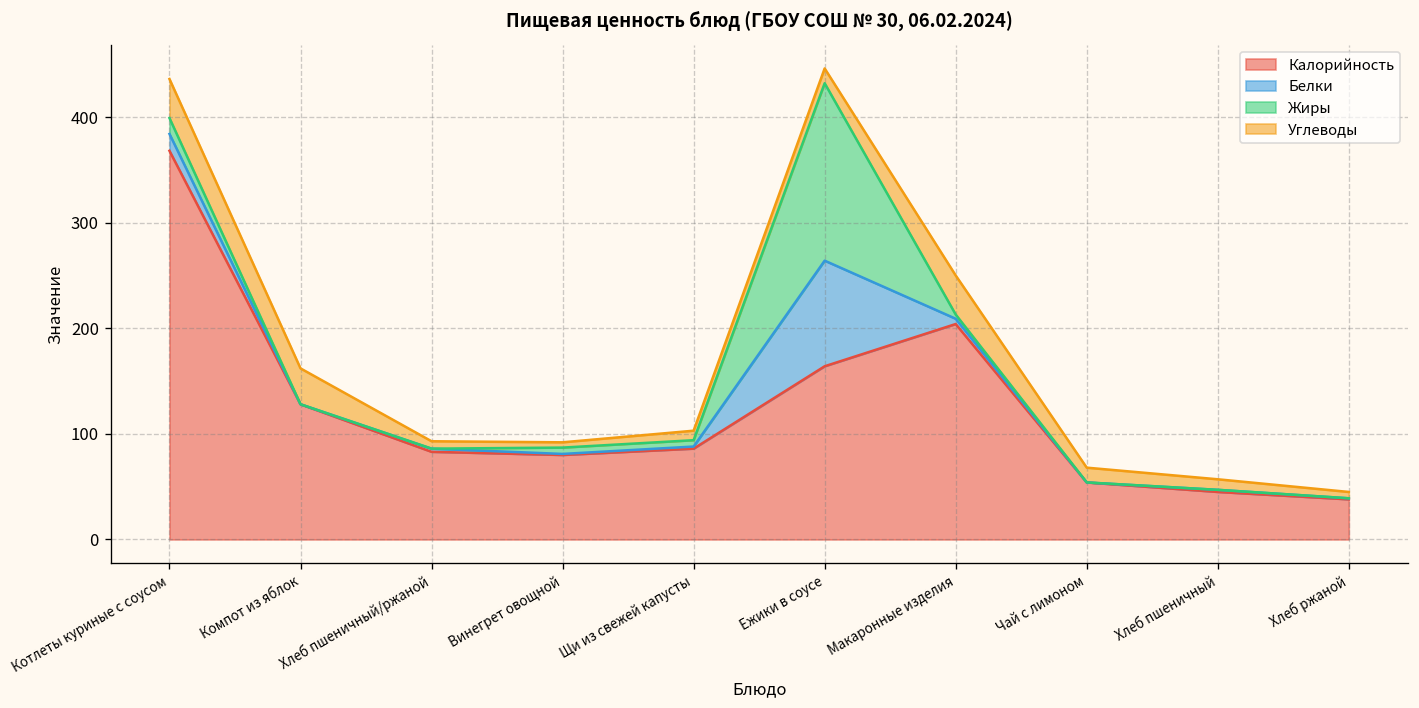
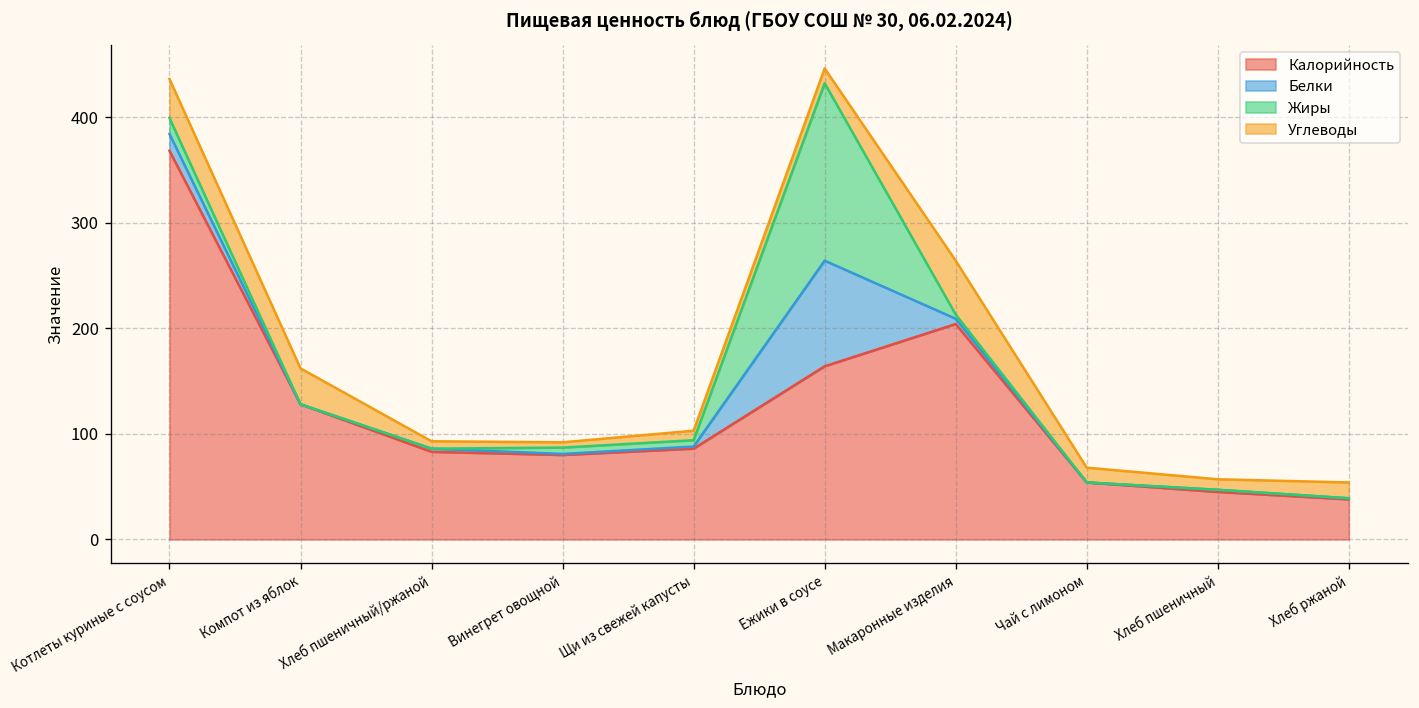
Углеводы, Макаронные изделия: 40 -> 50
Углеводы, Хлеб ржаной: 10 -> 20
